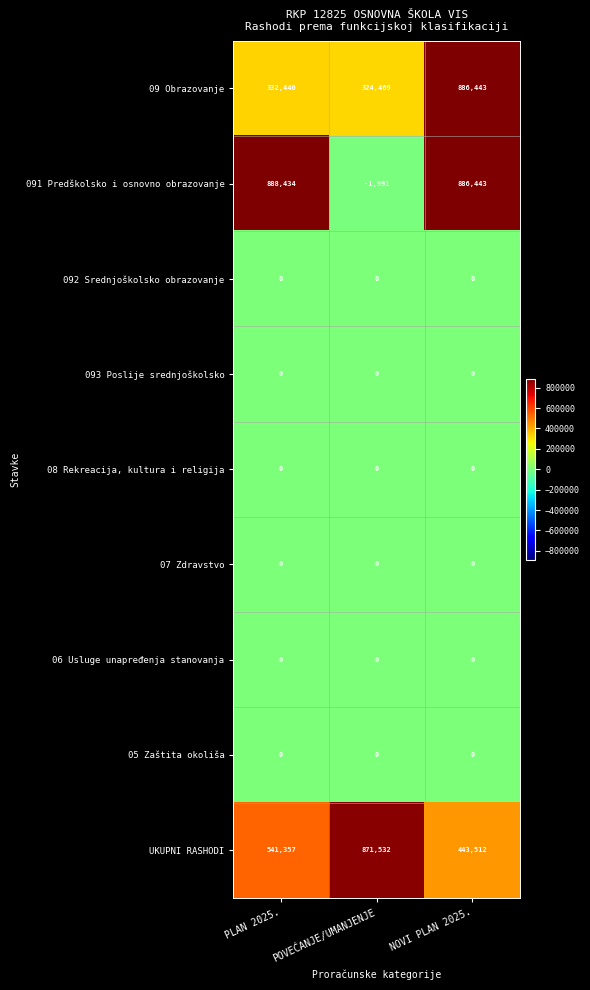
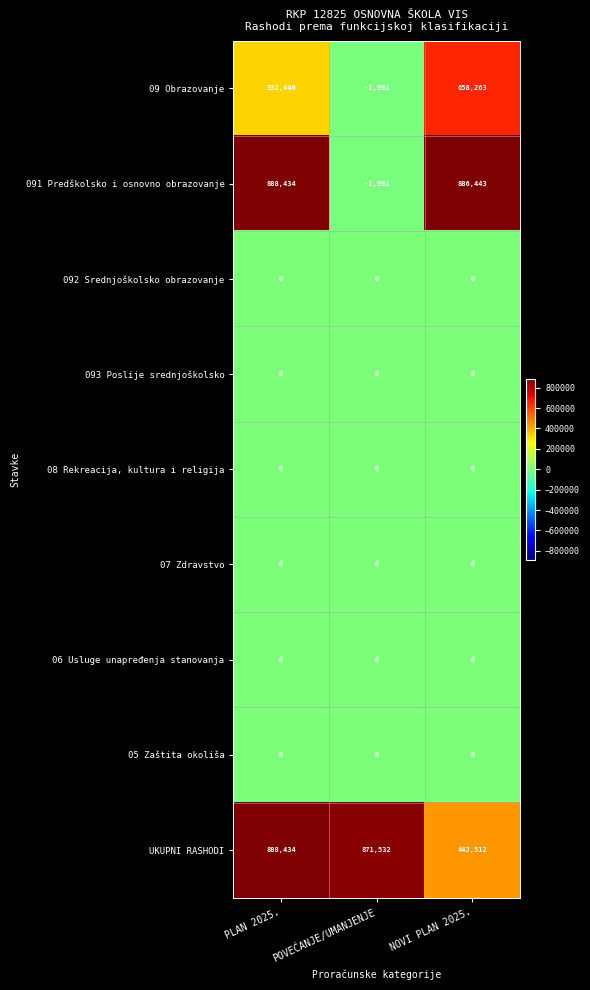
09 Obrazovanje, POVEĆANJE/UMANJENJE: 324,469 -> -1,991
09 Obrazovanje, NOVI PLAN 2025.: 886,443 -> 658,263
UKUPNI RASHODI, PLAN 2025.: 541,357 -> 888,434
